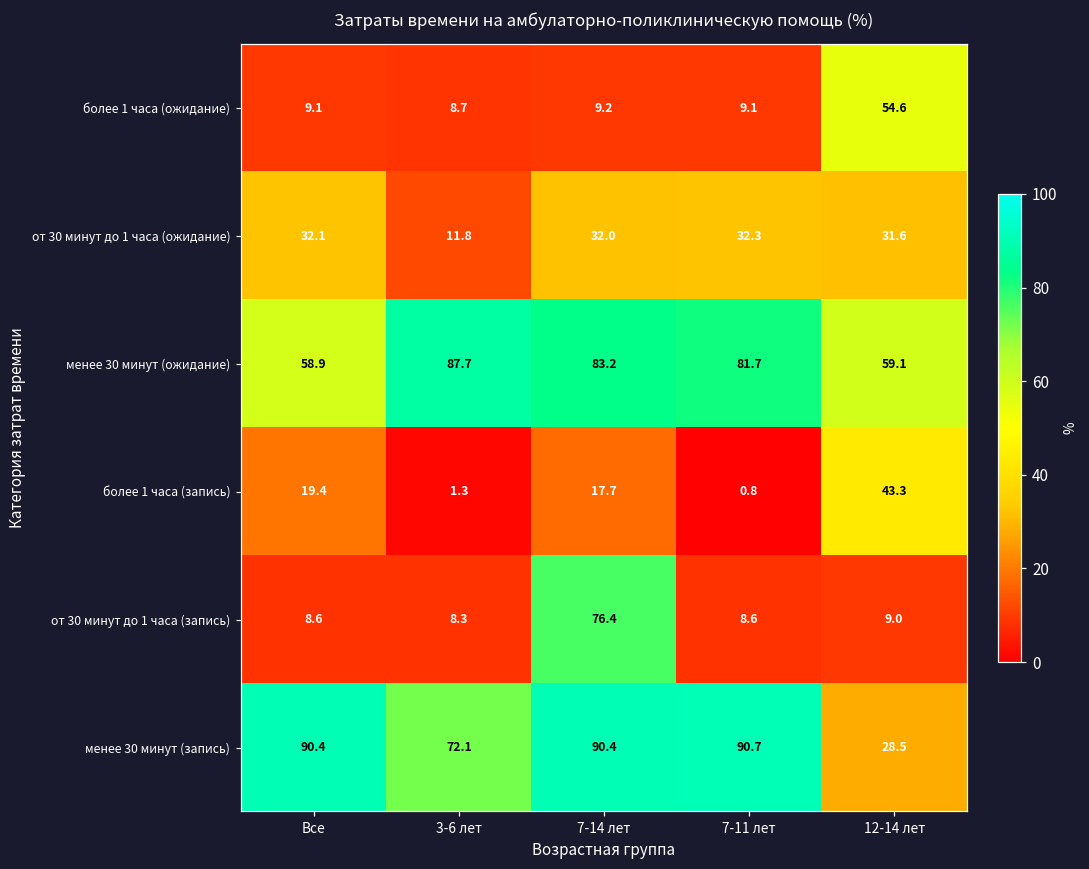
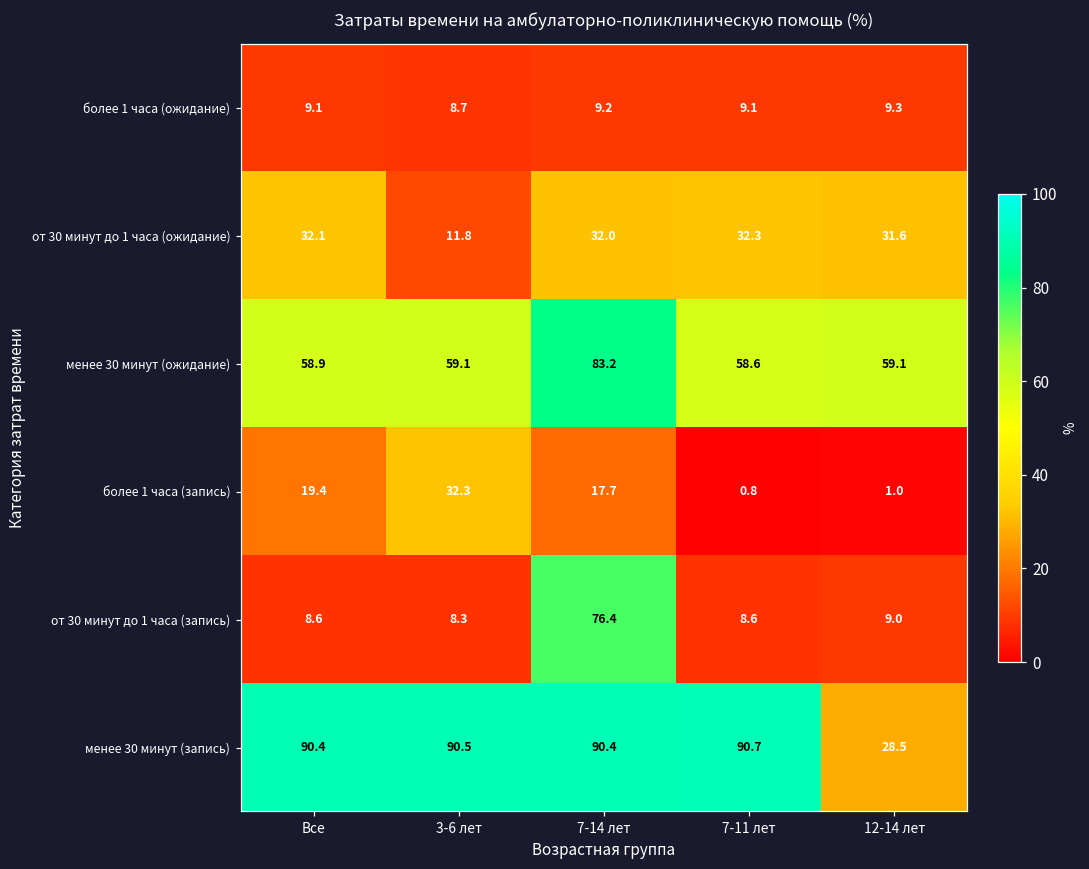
более 1 часа (ожидание), 12-14 лет: 54.6 -> 9.3
менее 30 минут (ожидание), 3-6 лет: 87.7 -> 59.1
менее 30 минут (ожидание), 7-11 лет: 81.7 -> 58.6
более 1 часа (запись), 3-6 лет: 1.3 -> 32.3
более 1 часа (запись), 12-14 лет: 43.3 -> 1.0
менее 30 минут (запись), 3-6 лет: 72.1 -> 90.5
